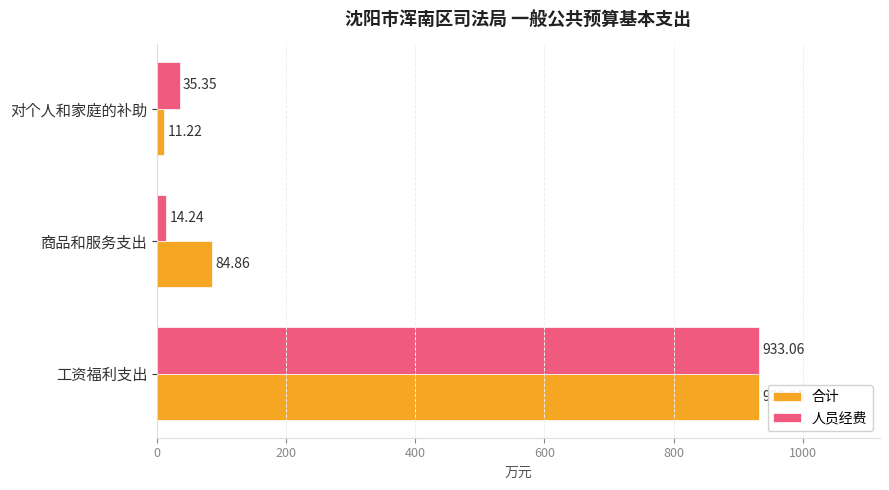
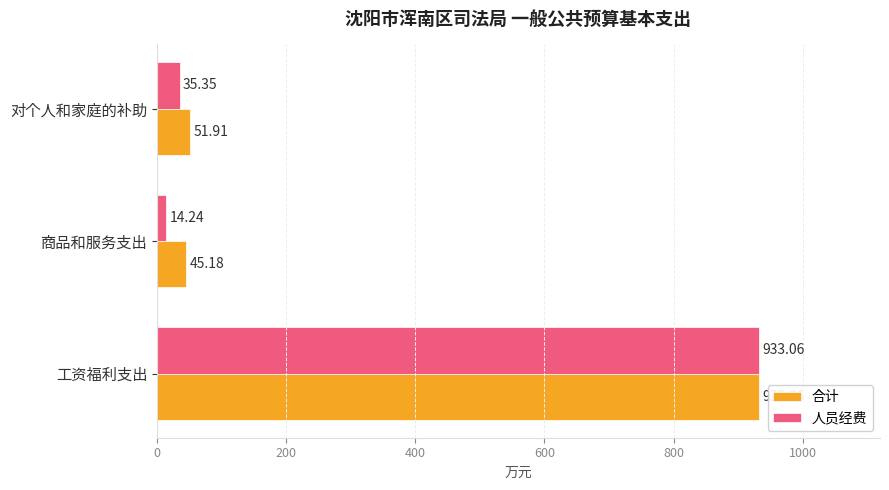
合计, 对个人和家庭的补助: 11.22 -> 51.91
合计, 商品和服务支出: 84.86 -> 45.18
